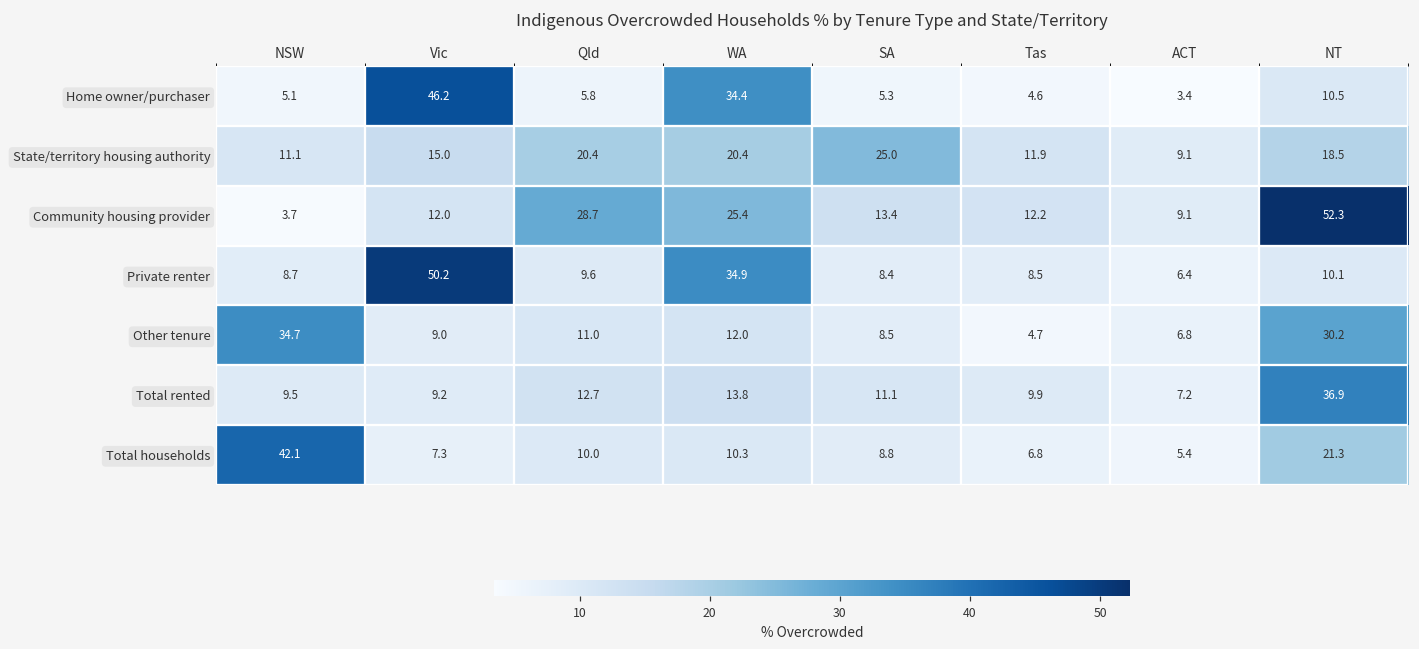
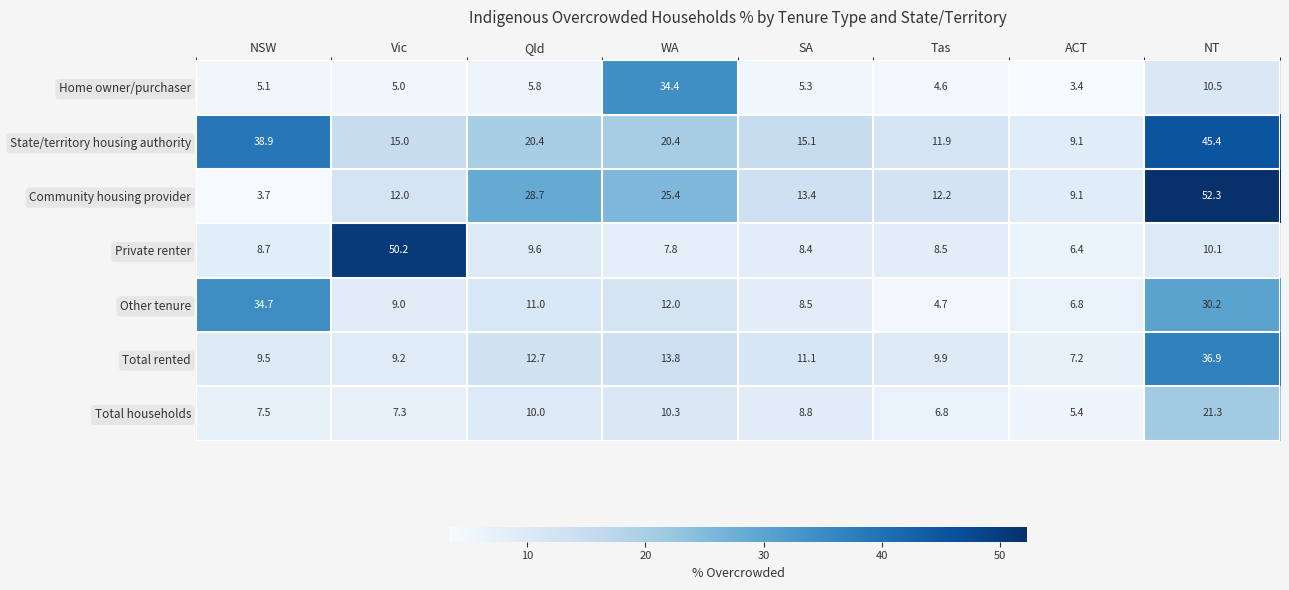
Home owner/purchaser, Vic: 46.2 -> 5.0
State/territory housing authority, NSW: 11.1 -> 38.9
State/territory housing authority, SA: 25.0 -> 15.1
State/territory housing authority, NT: 18.5 -> 45.4
Private renter, WA: 34.9 -> 7.8
Total households, NSW: 42.1 -> 7.5
